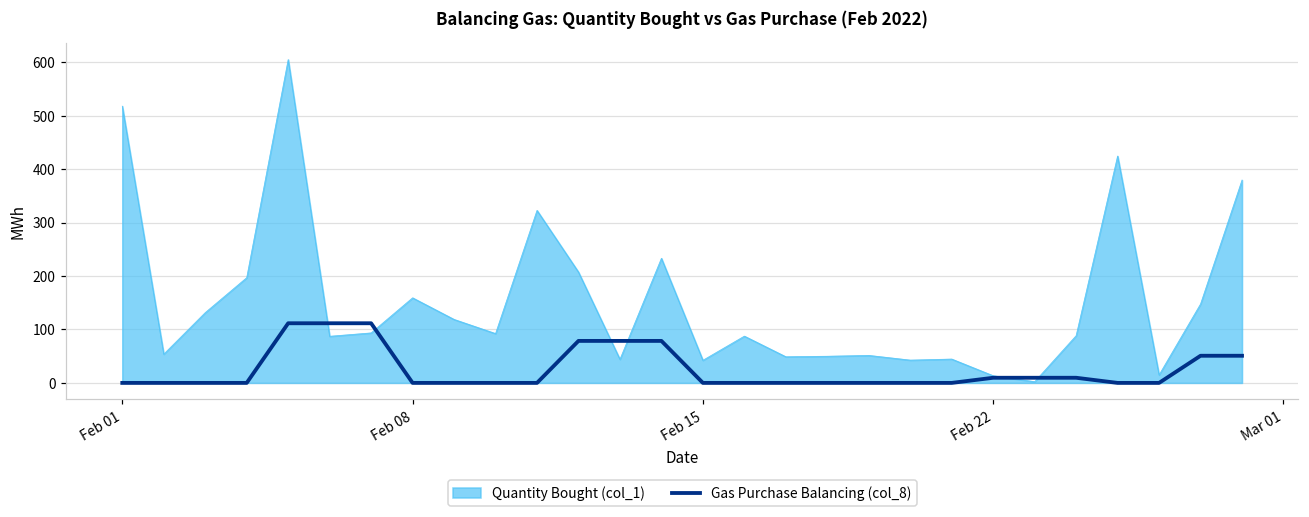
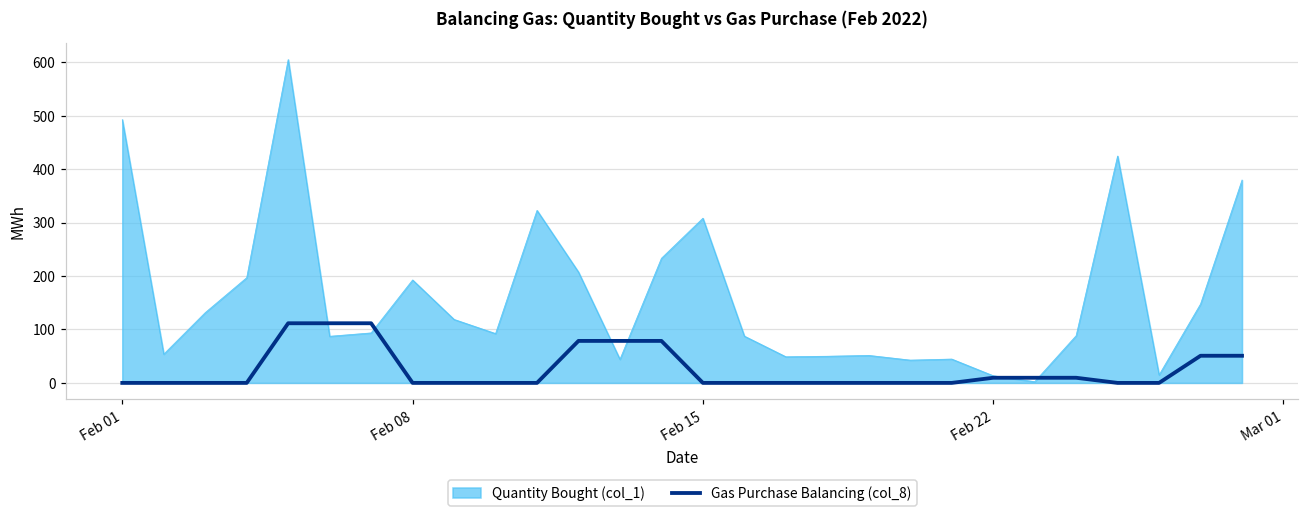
Quantity Bought (col_1), Feb 01: 520 -> 490
Quantity Bought (col_1), Feb 08: 160 -> 190
Quantity Bought (col_1), Feb 15: 40 -> 310
